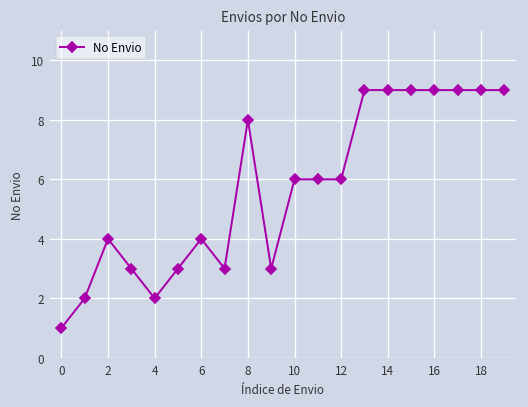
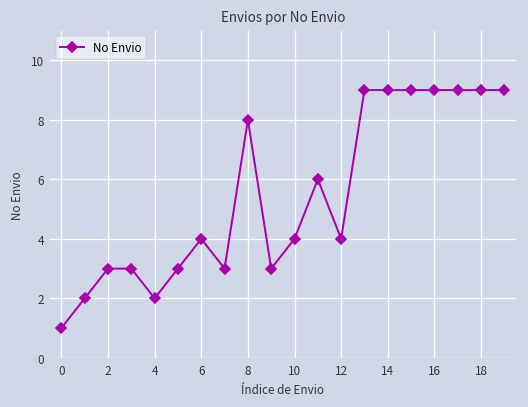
2: 4 -> 3
10: 6 -> 4
12: 6 -> 4
